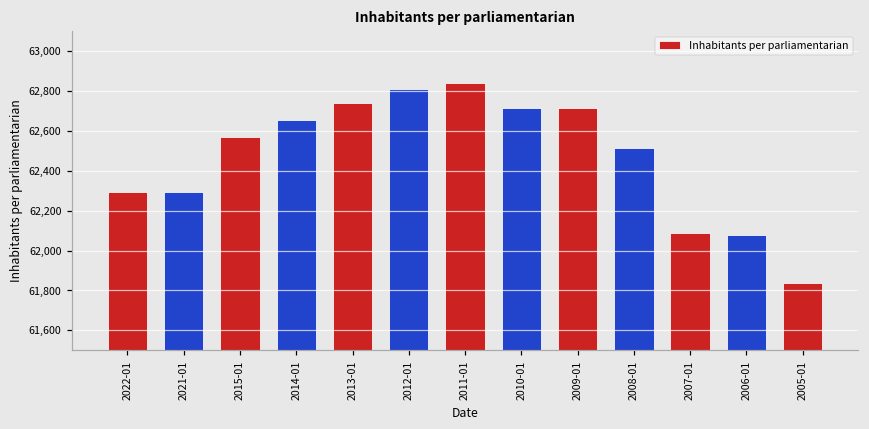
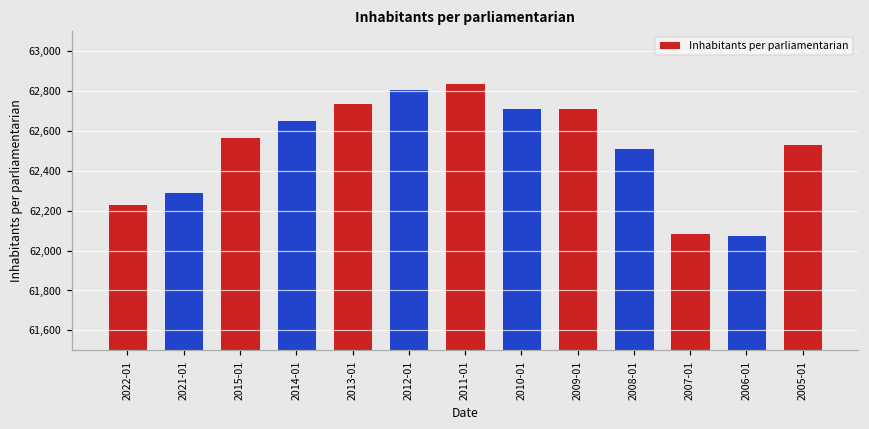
2022-01: 62,290 -> 62,230
2005-01: 61,840 -> 62,530
